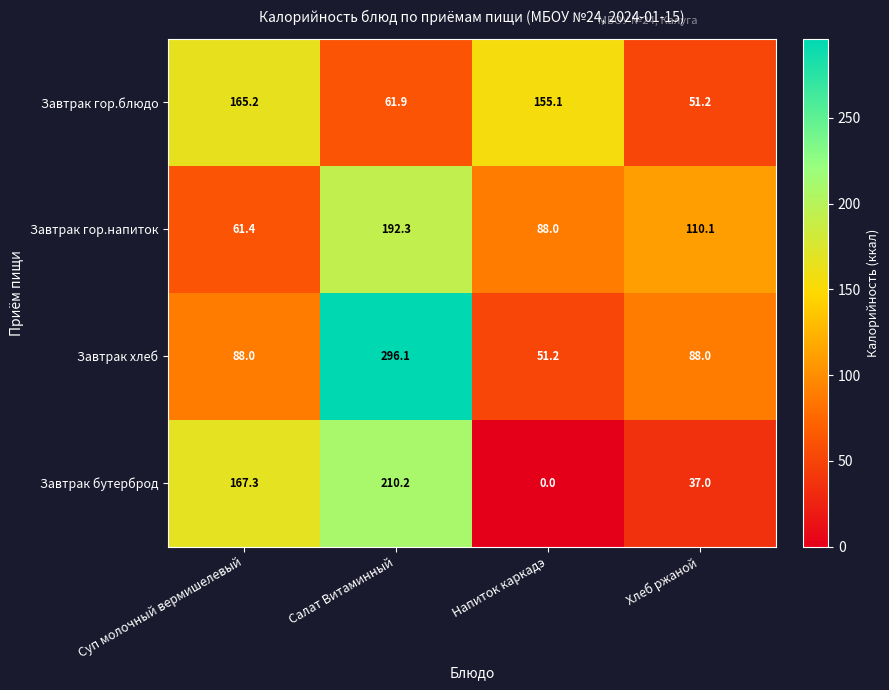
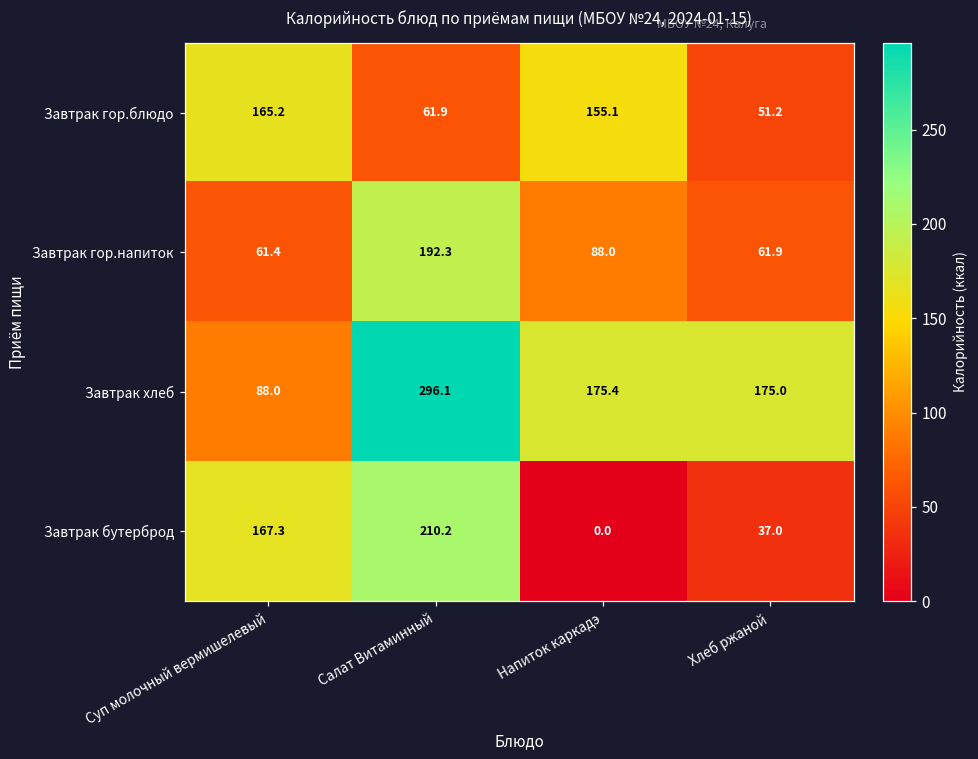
Завтрак гор.напиток, Хлеб ржаной: 110.1 -> 61.9
Завтрак хлеб, Напиток каркадэ: 51.2 -> 175.4
Завтрак хлеб, Хлеб ржаной: 88.0 -> 175.0
